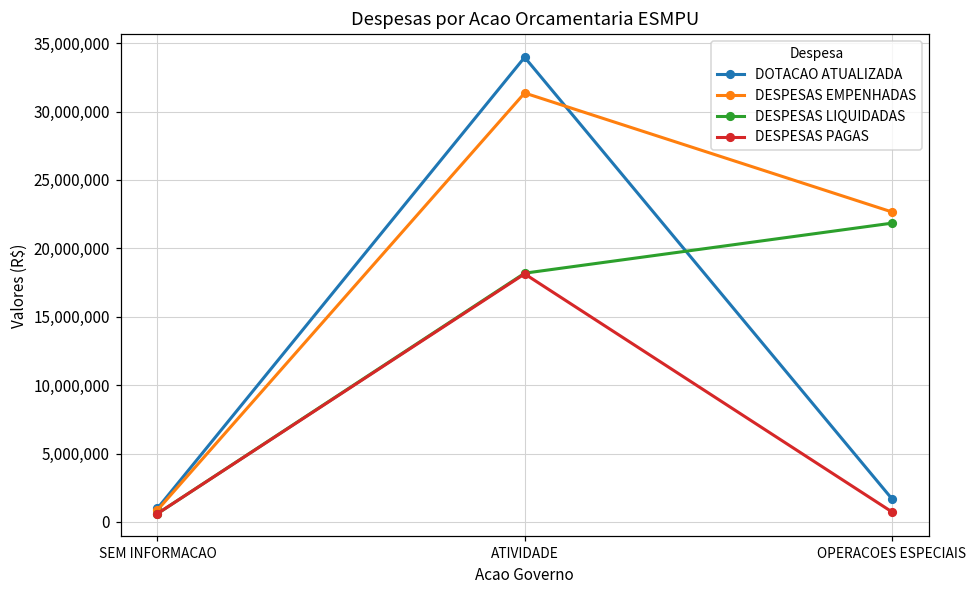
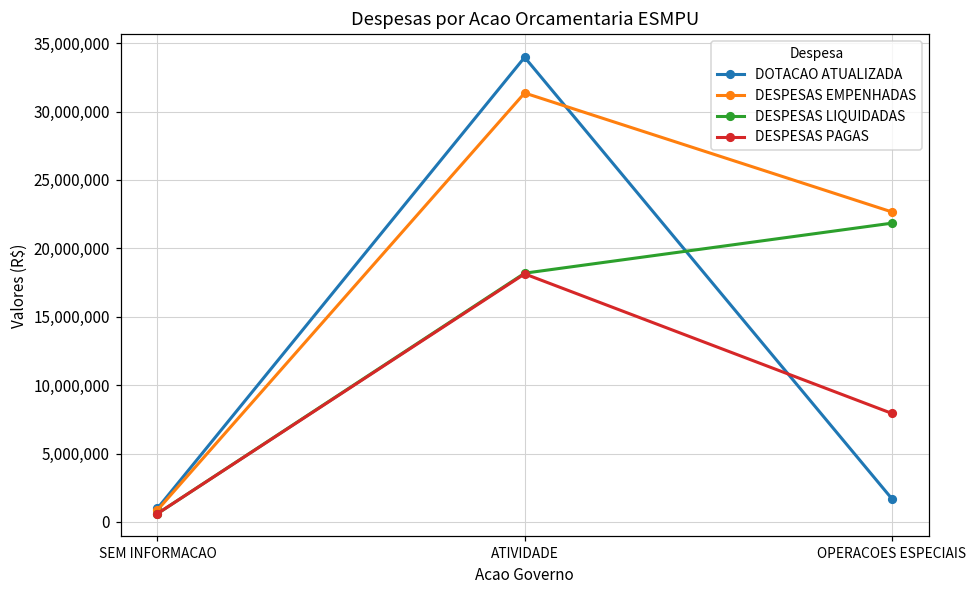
DESPESAS PAGAS, OPERACOES ESPECIAIS: 700,000 -> 7,900,000
